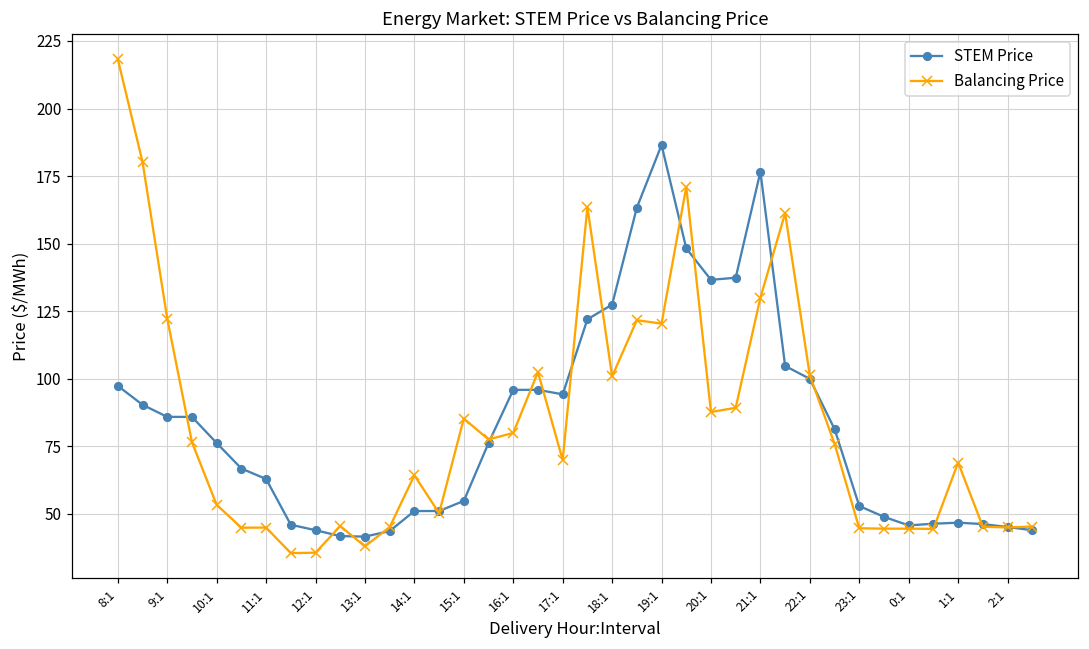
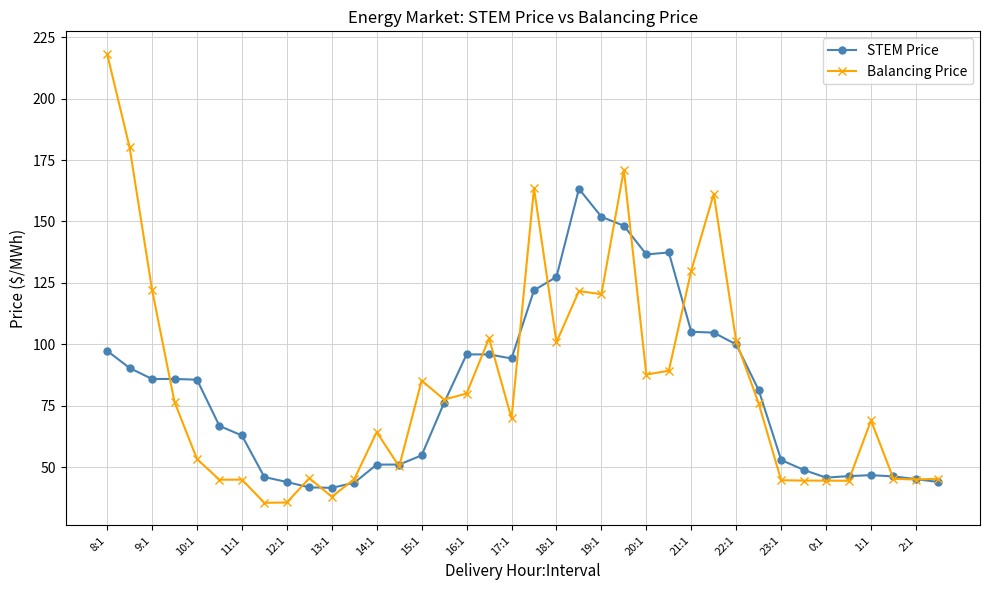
STEM Price, 10:1: 76 -> 86
STEM Price, 19:1: 187 -> 152
STEM Price, 21:1: 177 -> 105
